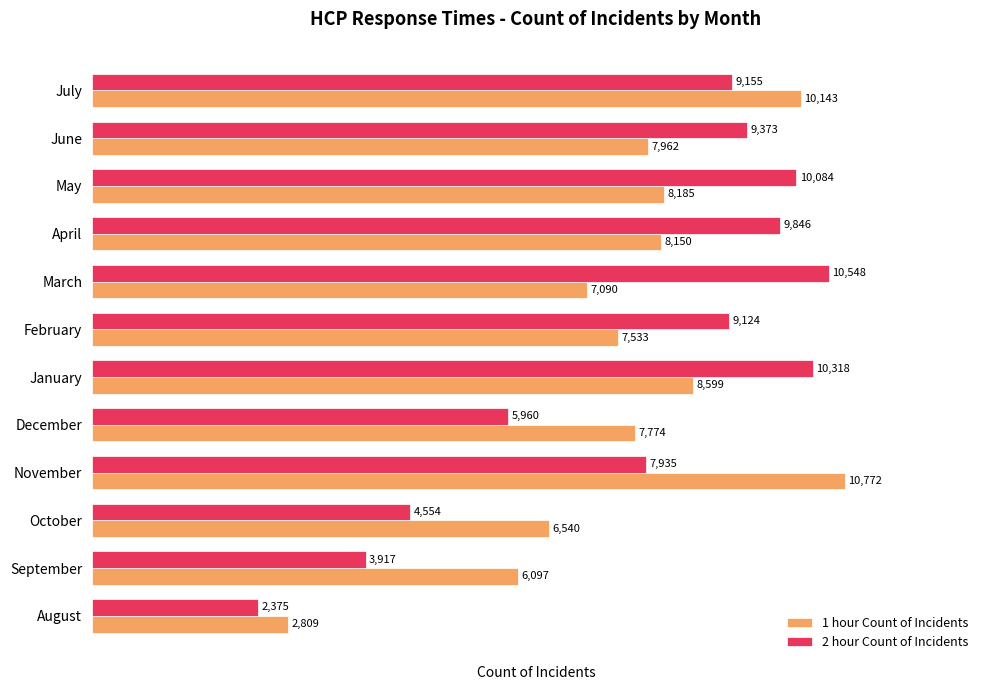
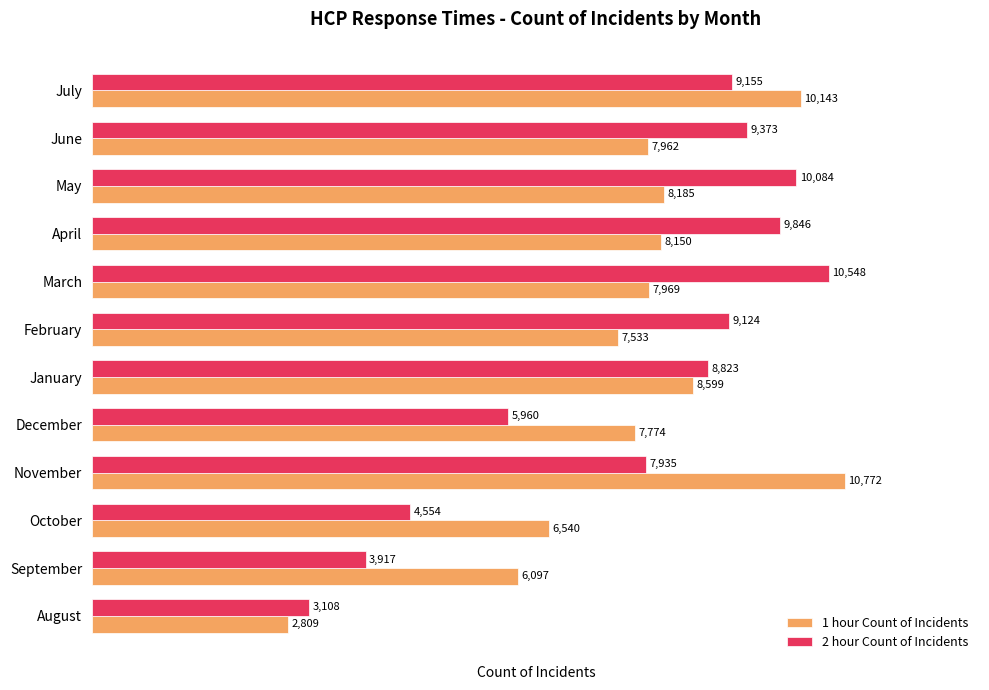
1 hour Count of Incidents, March: 7,090 -> 7,969
2 hour Count of Incidents, January: 10,318 -> 8,823
2 hour Count of Incidents, August: 2,375 -> 3,108
